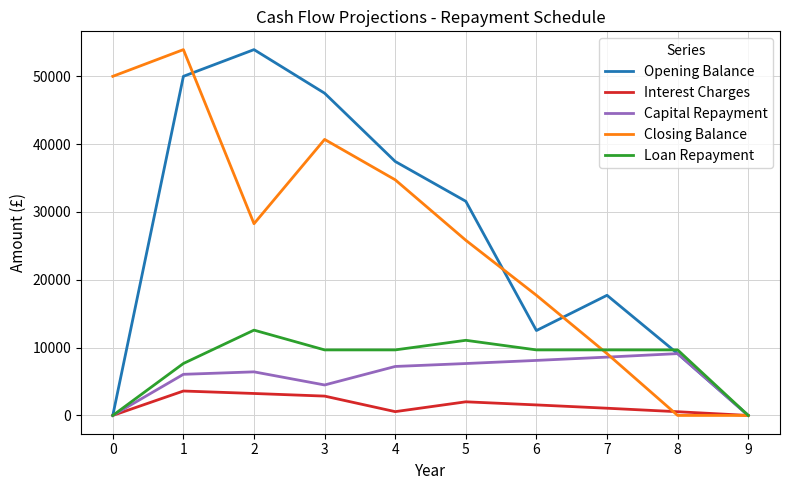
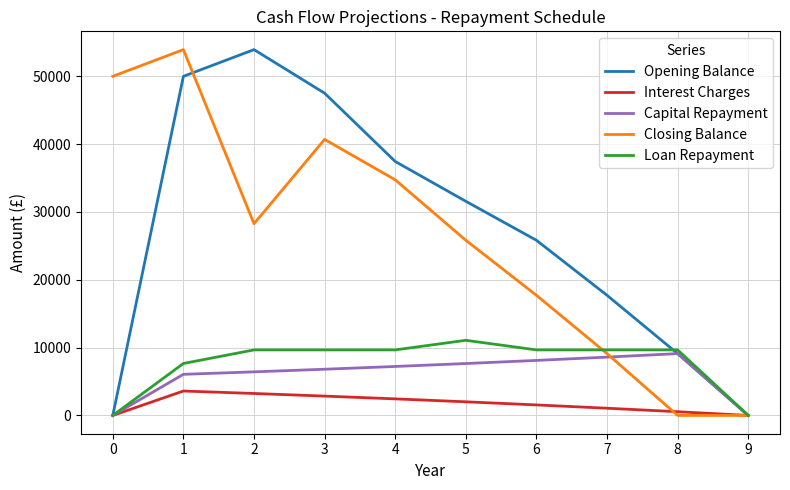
Loan Repayment, 2: 13000 -> 10000
Capital Repayment, 3: 4000 -> 7000
Interest Charges, 4: 1000 -> 2000
Opening Balance, 6: 13000 -> 26000
